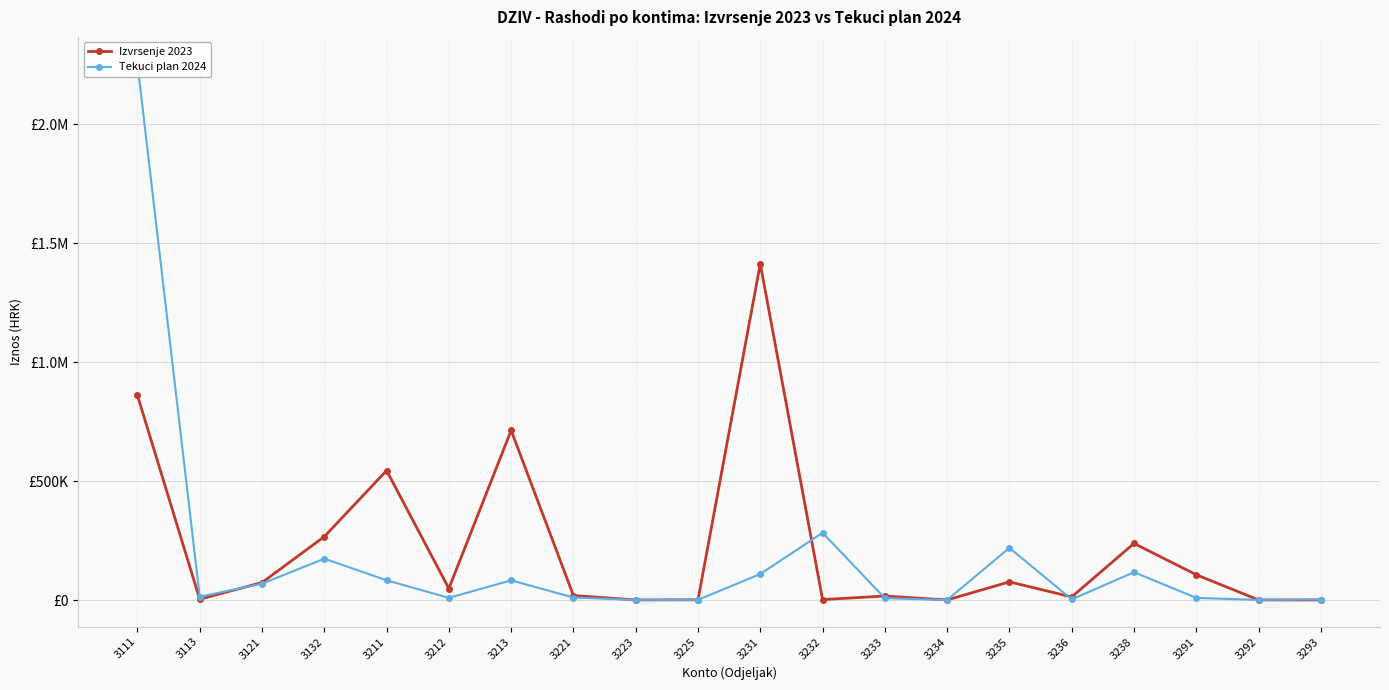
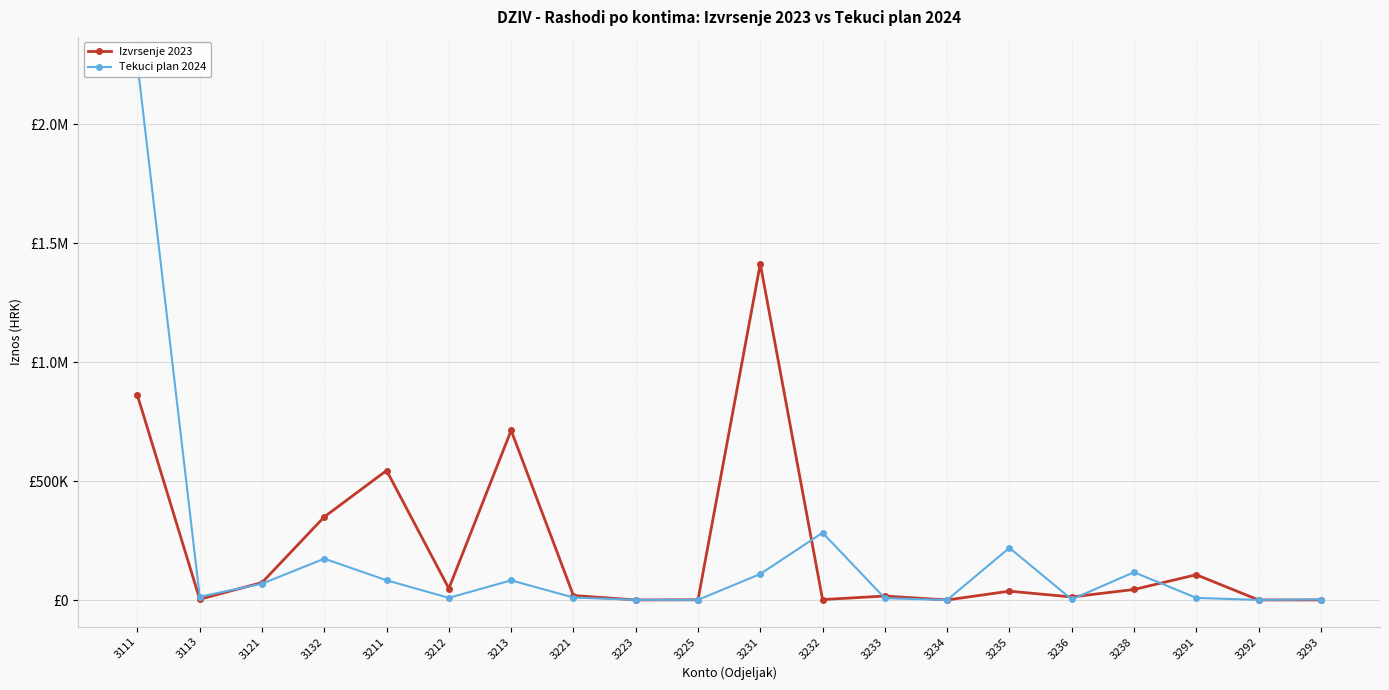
Izvrsenje 2023, 3132: £270000 -> £350000
Izvrsenje 2023, 3235: £80000 -> £40000
Izvrsenje 2023, 3238: £240000 -> £40000
